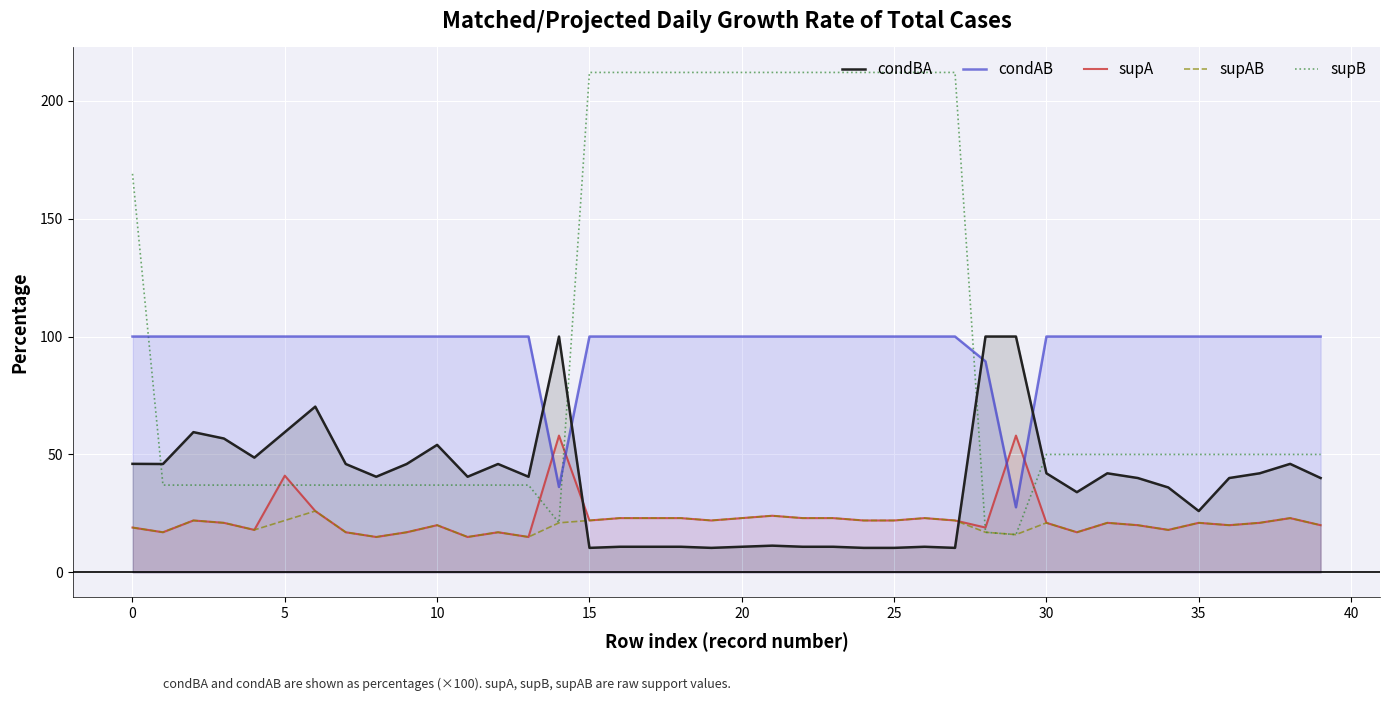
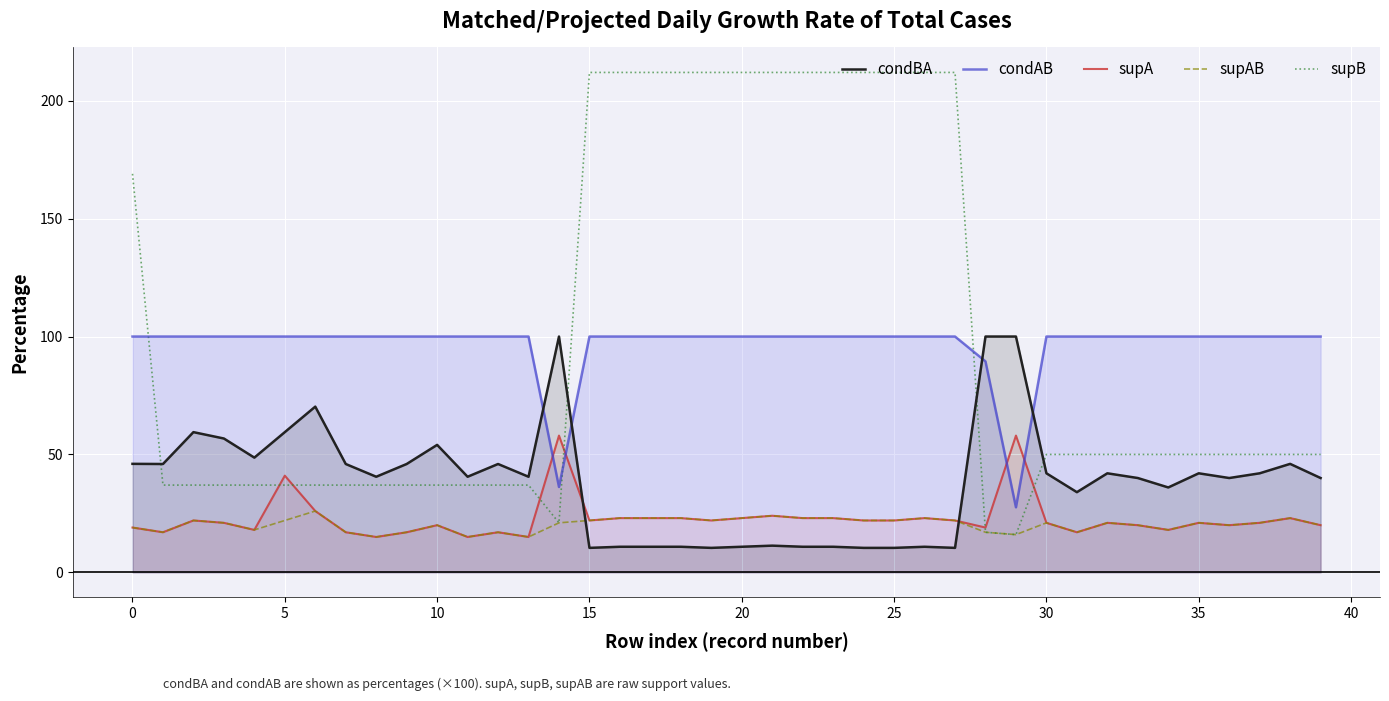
condBA, 35: 26 -> 42
